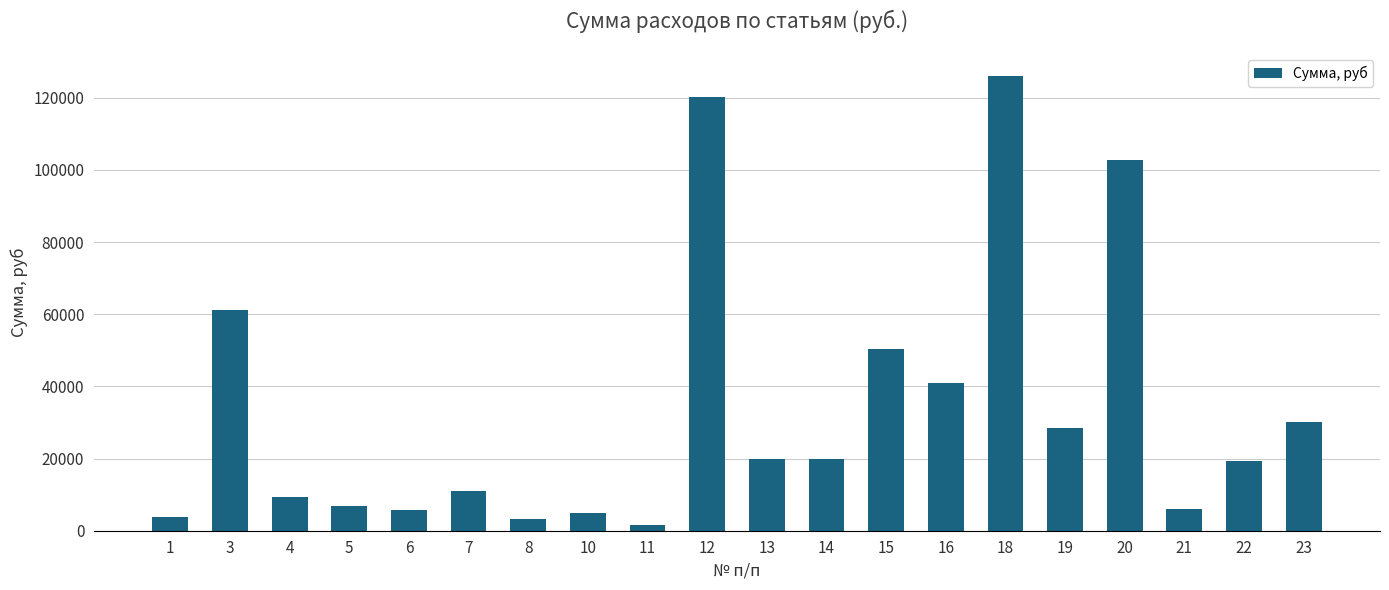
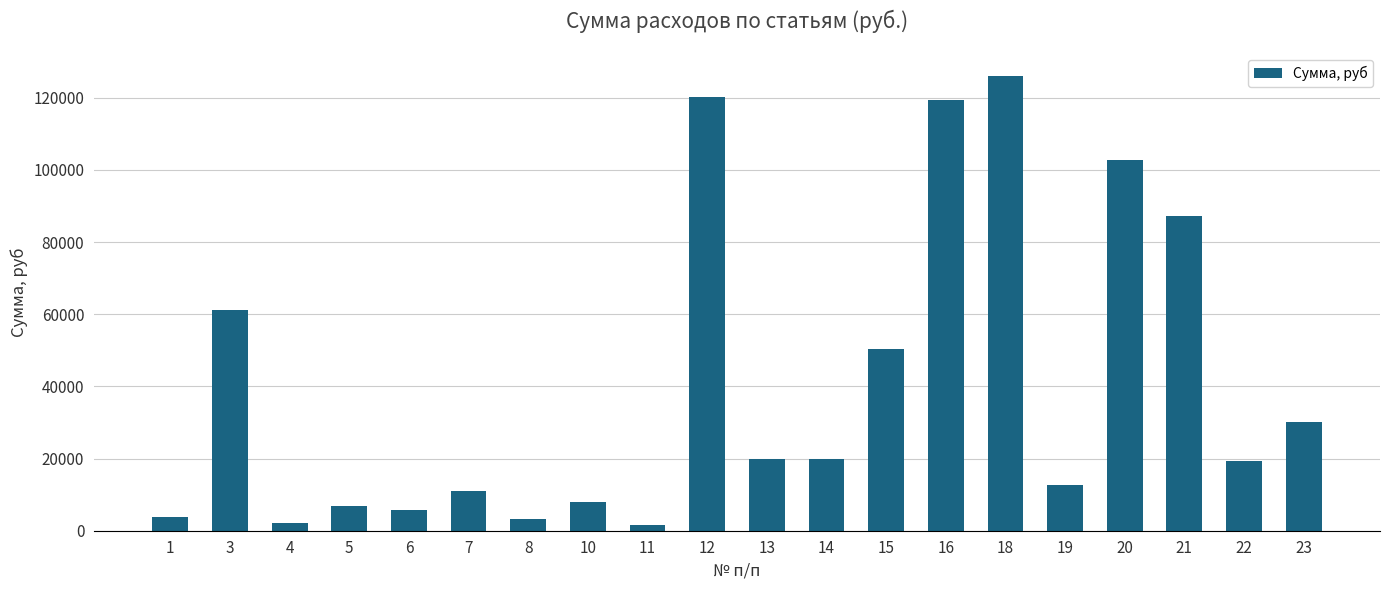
4: 9000 -> 2000
10: 5000 -> 8000
16: 41000 -> 119000
19: 29000 -> 13000
21: 6000 -> 87000
